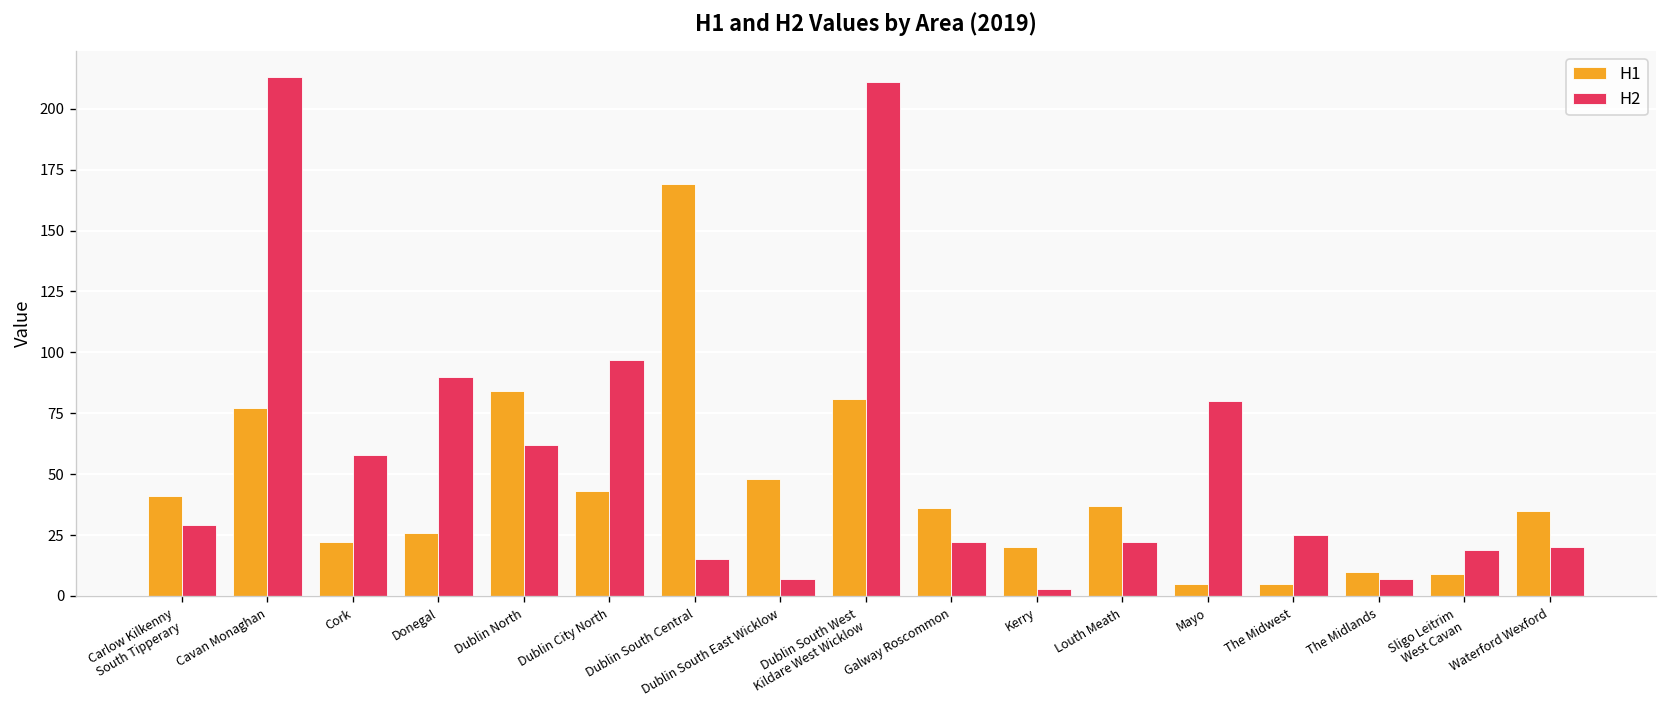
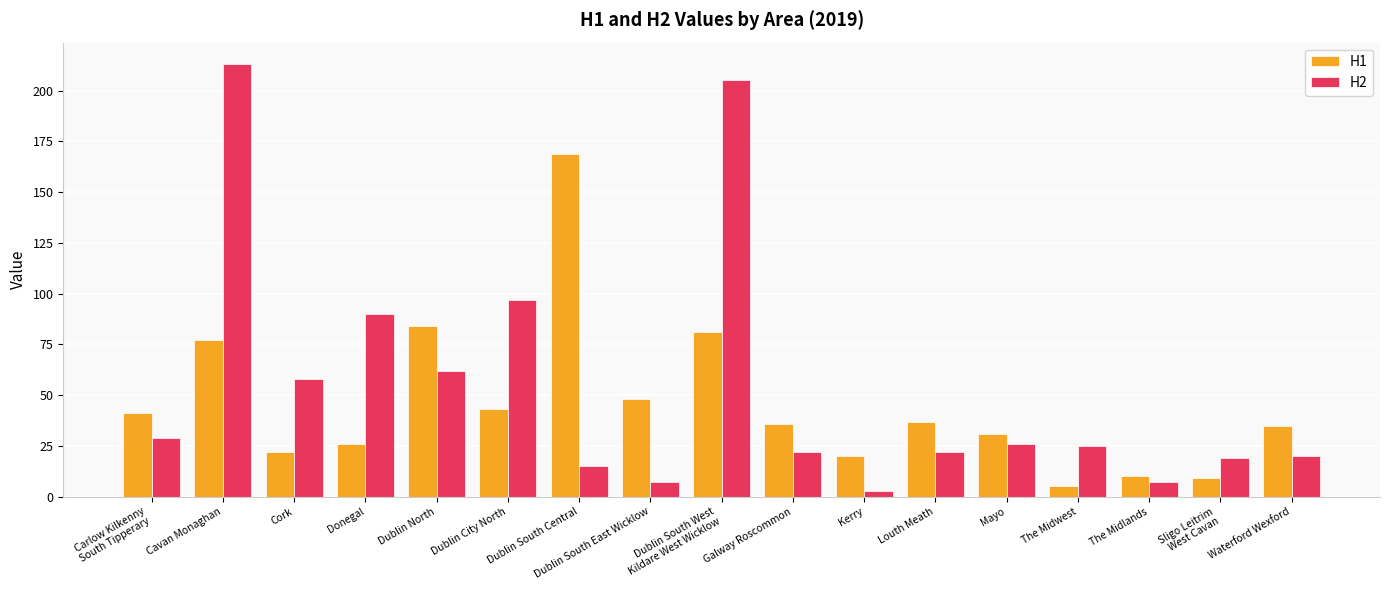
H2, Dublin South West Kildare West Wicklow: 211 -> 205
H1, Mayo: 5 -> 31
H2, Mayo: 80 -> 26
